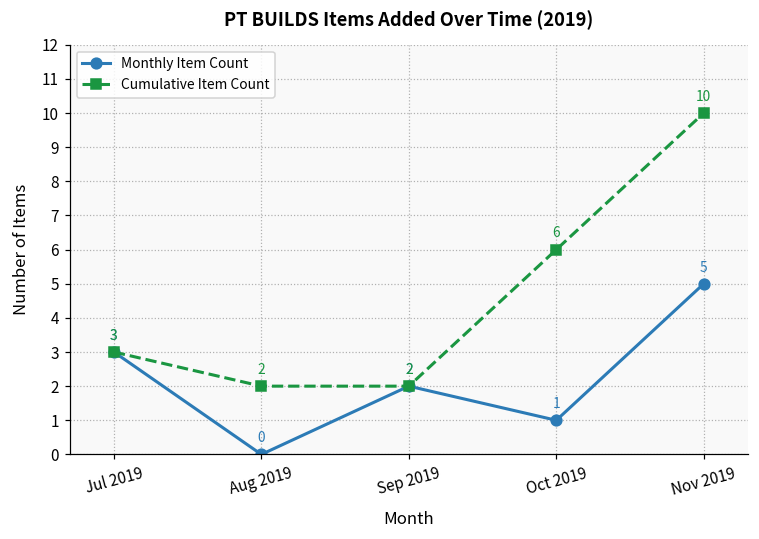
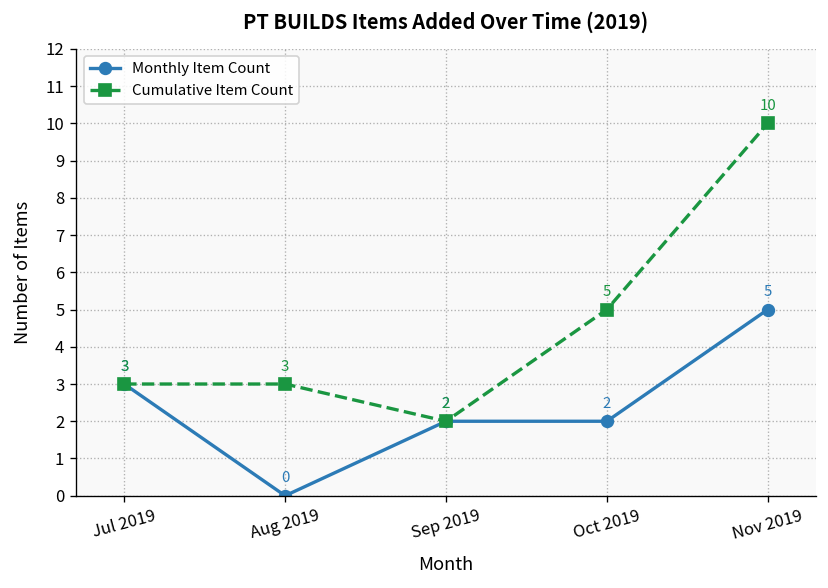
Cumulative Item Count, Aug 2019: 2 -> 3
Monthly Item Count, Oct 2019: 1 -> 2
Cumulative Item Count, Oct 2019: 6 -> 5
